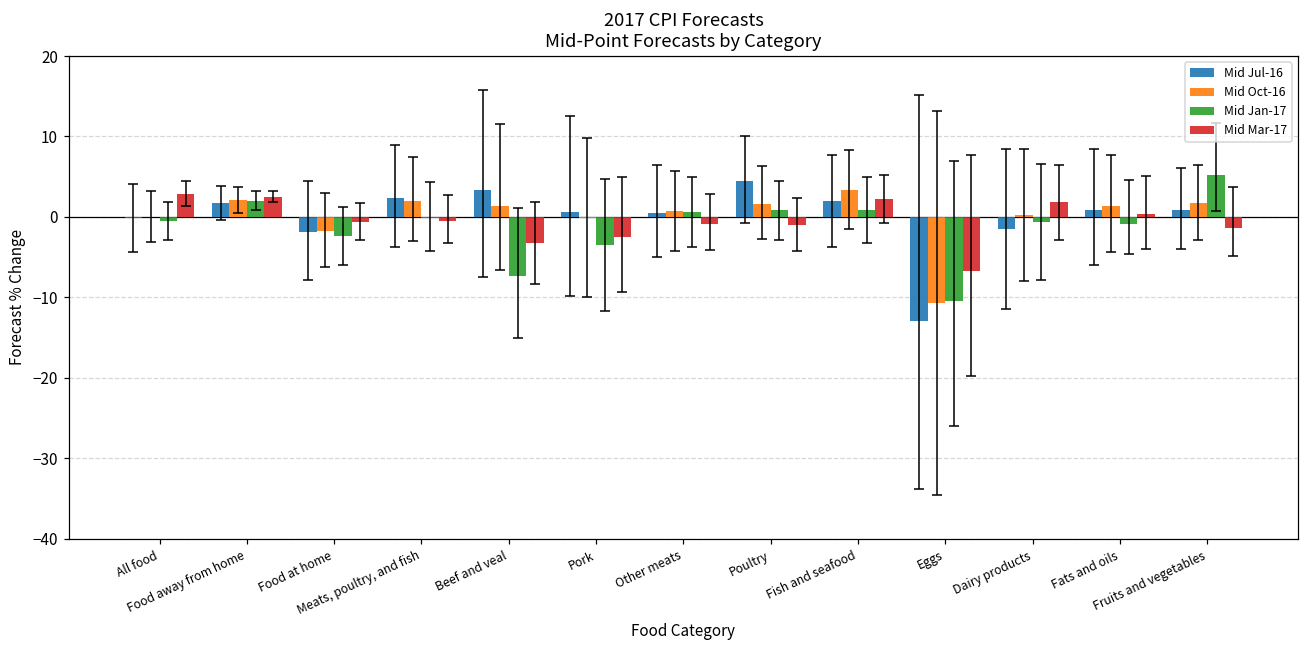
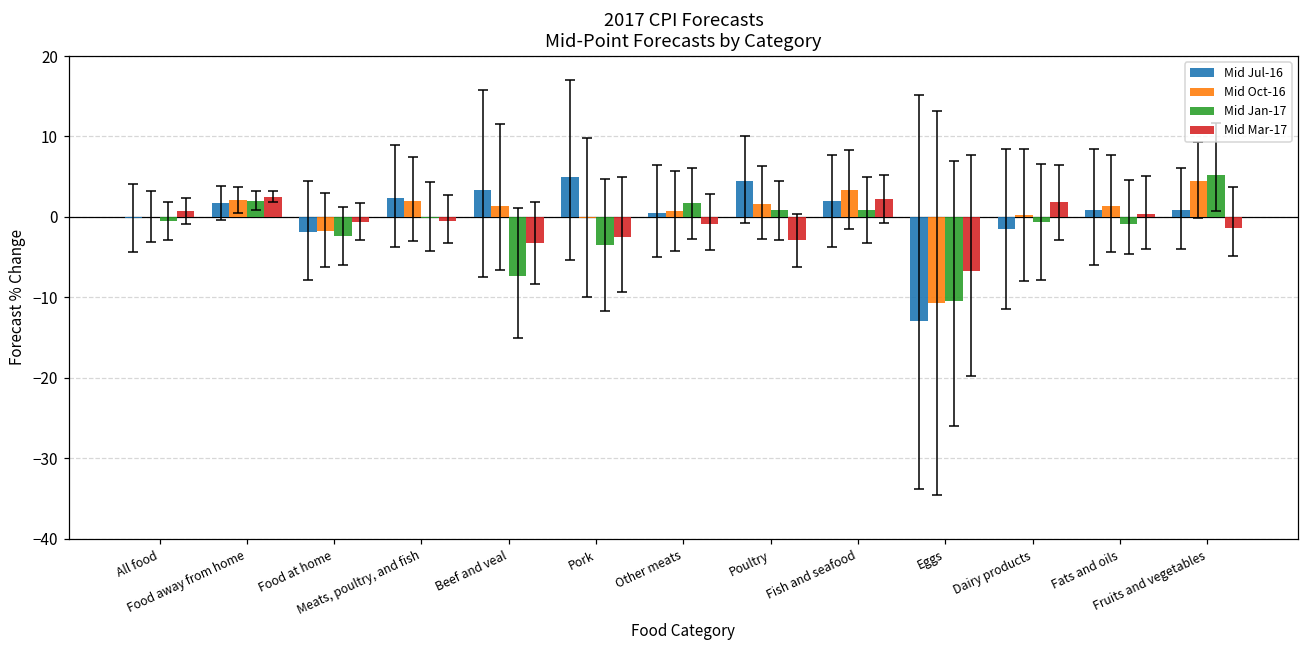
Mid Mar-17, All food: 3 -> 1
Mid Jul-16, Pork: 1 -> 5
Mid Jan-17, Other meats: 1 -> 2
Mid Mar-17, Poultry: -1 -> -3
Mid Oct-16, Fruits and vegetables: 2 -> 5
